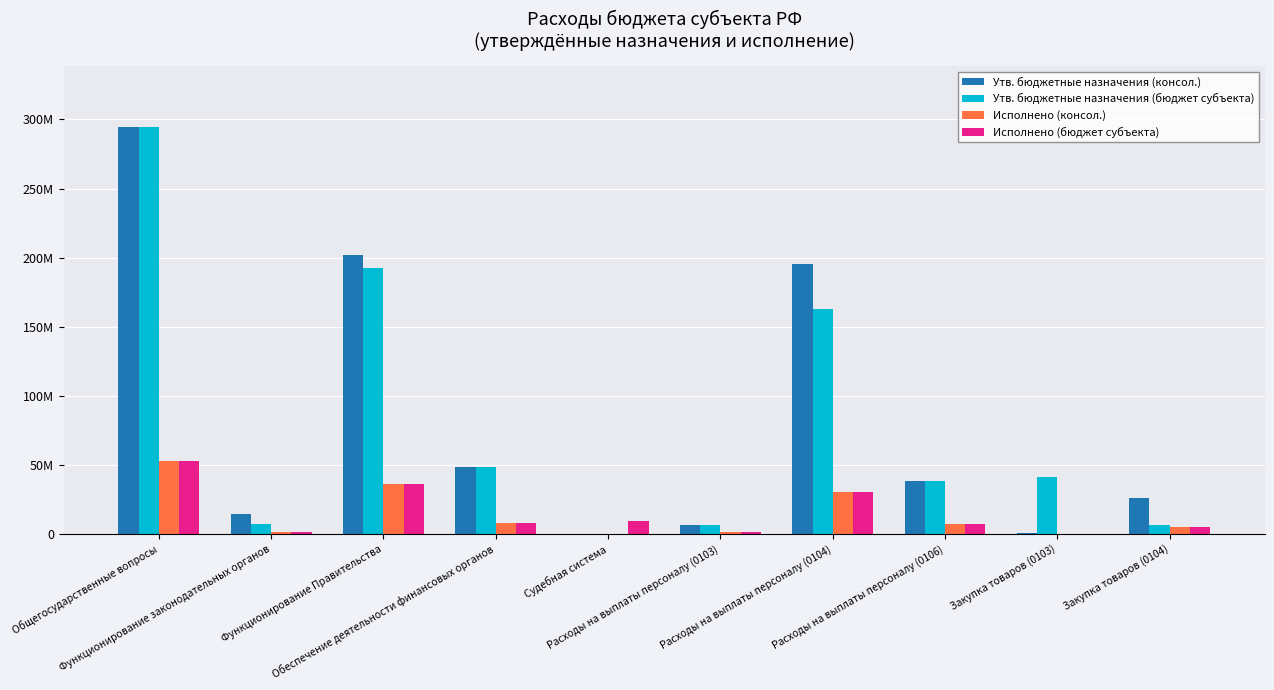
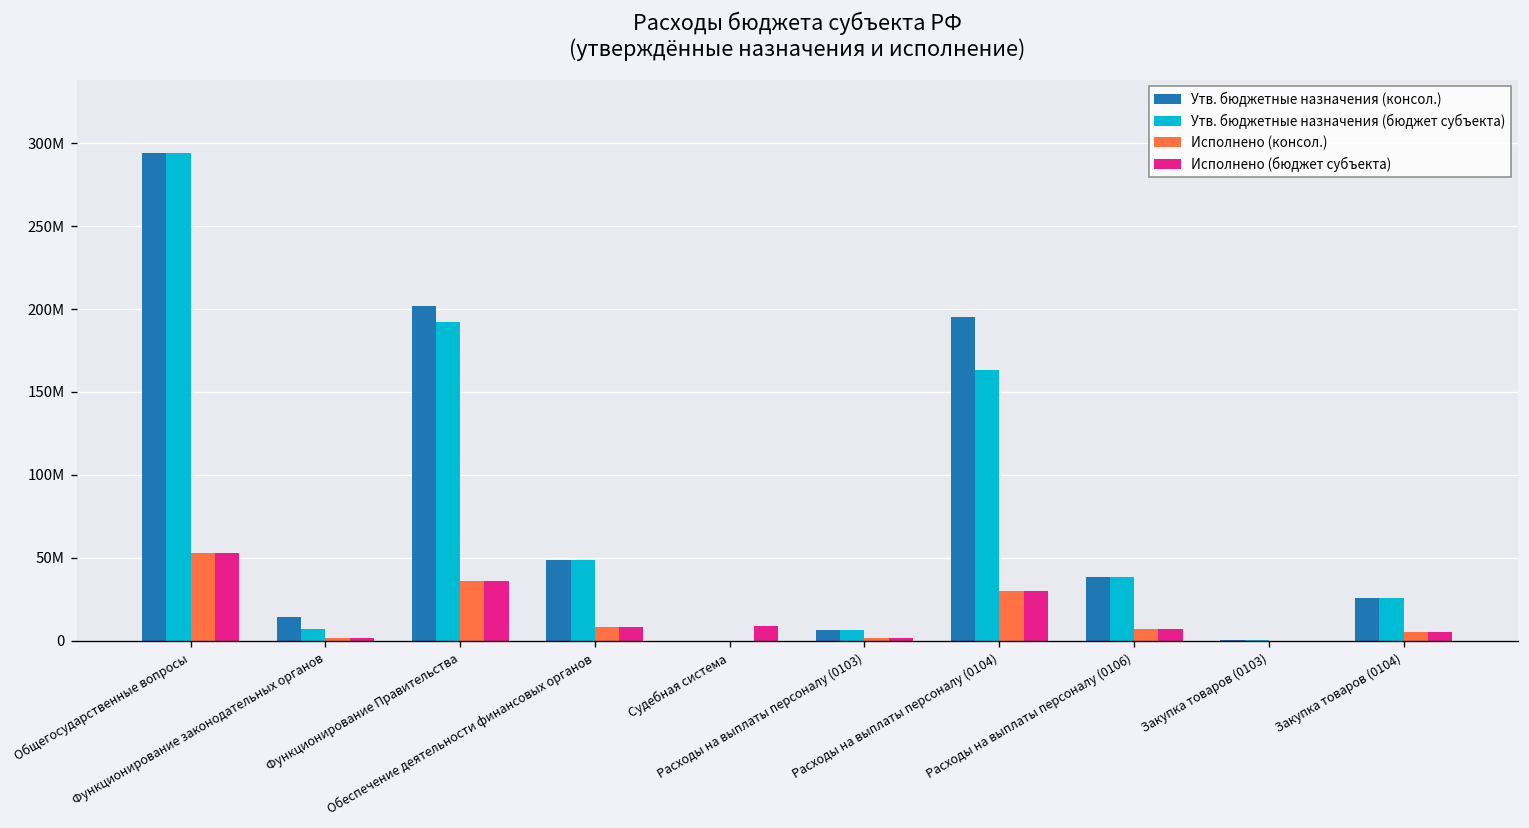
Утв. бюджетные назначения (бюджет субъекта), Закупка товаров (0103): 41000000 -> 0
Утв. бюджетные назначения (бюджет субъекта), Закупка товаров (0104): 6000000 -> 26000000
